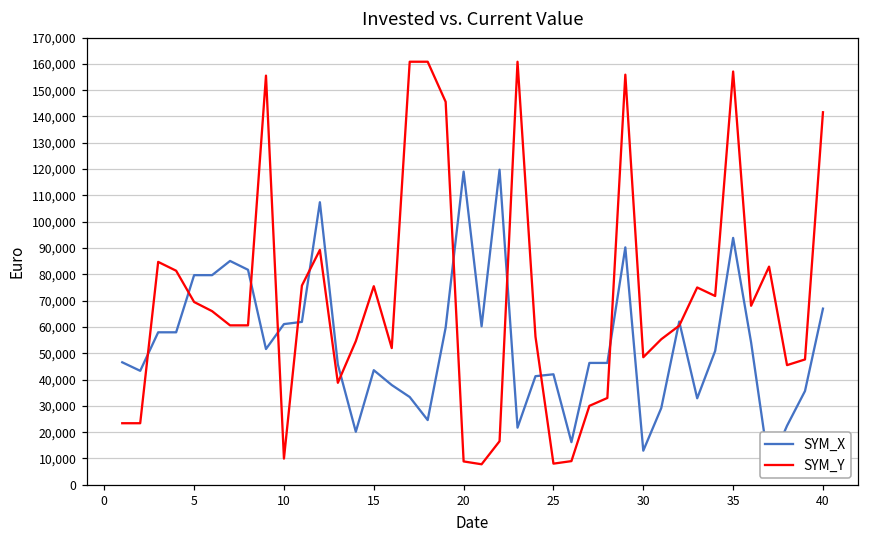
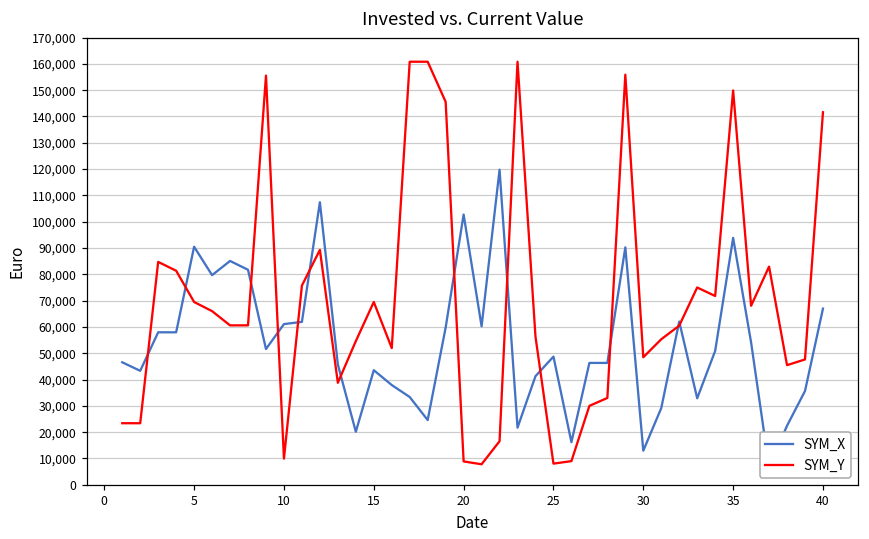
SYM_X, 5: 80,000 -> 90,000
SYM_Y, 15: 75,000 -> 69,000
SYM_X, 20: 119,000 -> 103,000
SYM_X, 25: 42,000 -> 49,000
SYM_Y, 35: 157,000 -> 150,000
